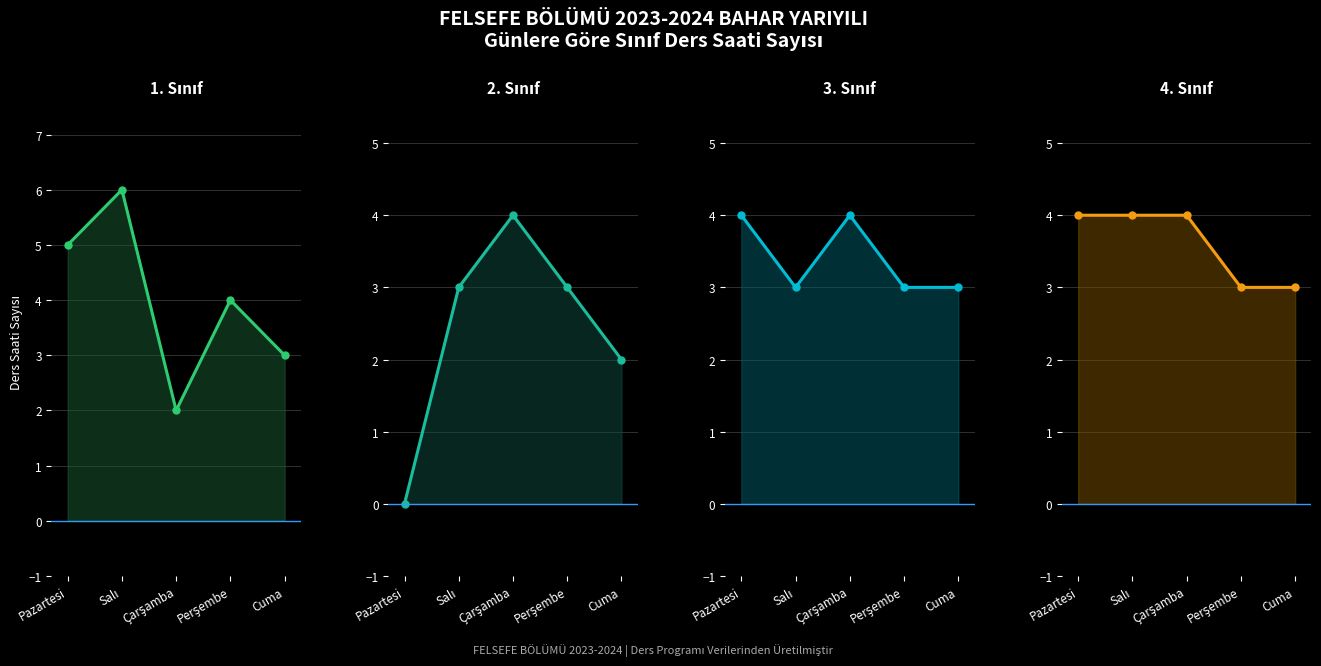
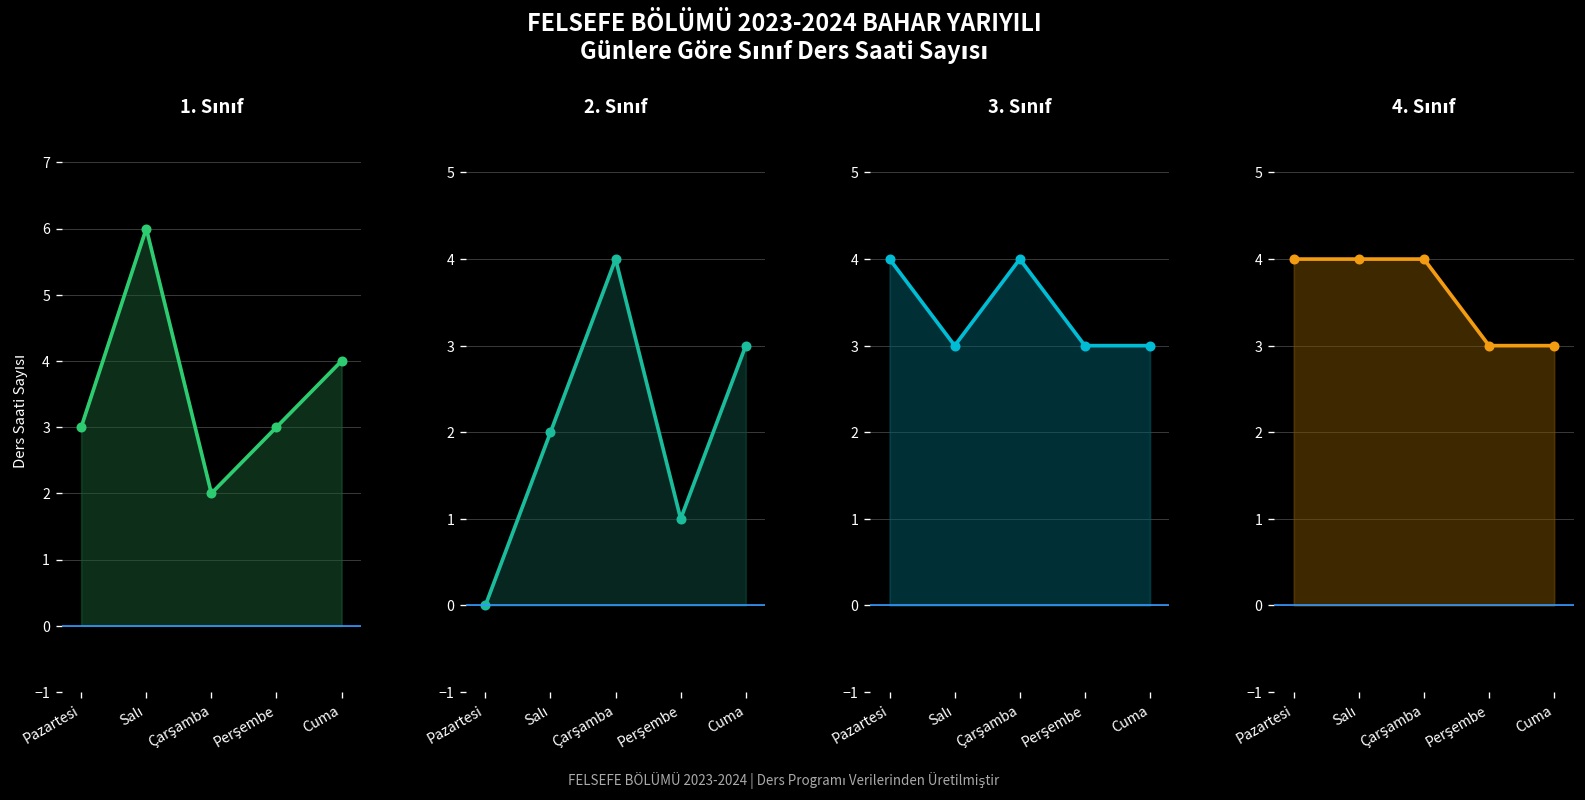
1. Sınıf, Pazartesi: 5 -> 3
1. Sınıf, Perşembe: 4 -> 3
1. Sınıf, Cuma: 3 -> 4
2. Sınıf, Salı: 3 -> 2
2. Sınıf, Perşembe: 3 -> 1
2. Sınıf, Cuma: 2 -> 3
